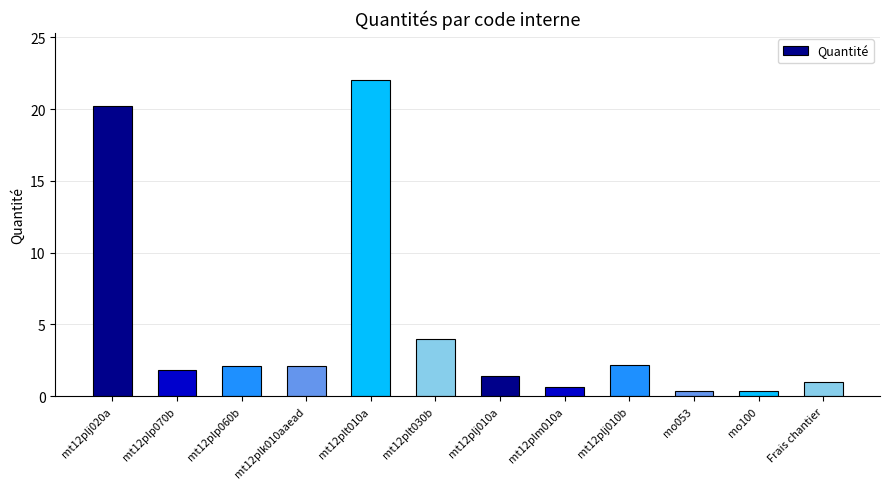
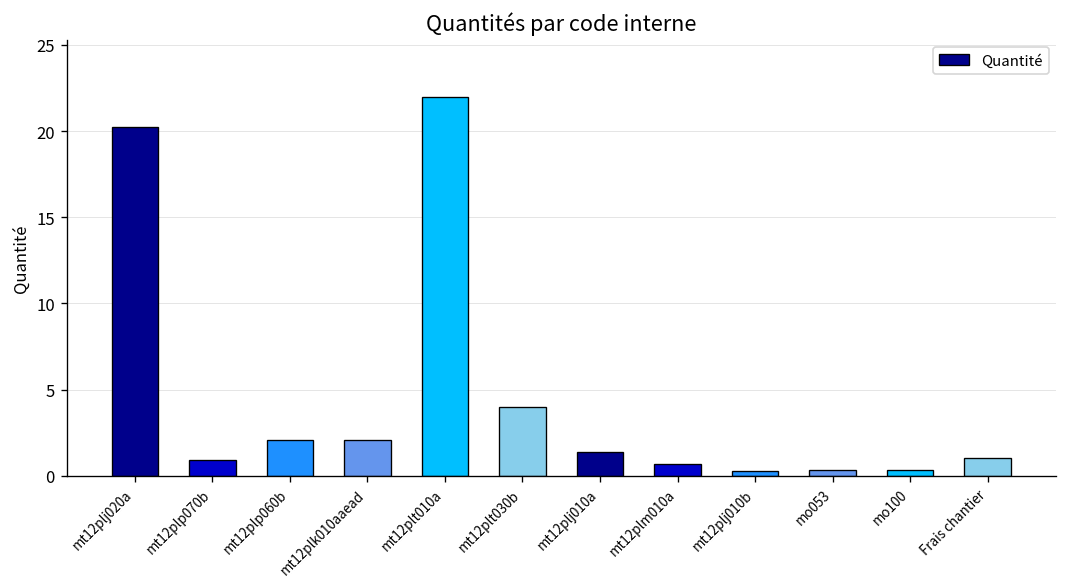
mt12plp070b: 1.8 -> 0.9
mt12plj010b: 2.2 -> 0.3
